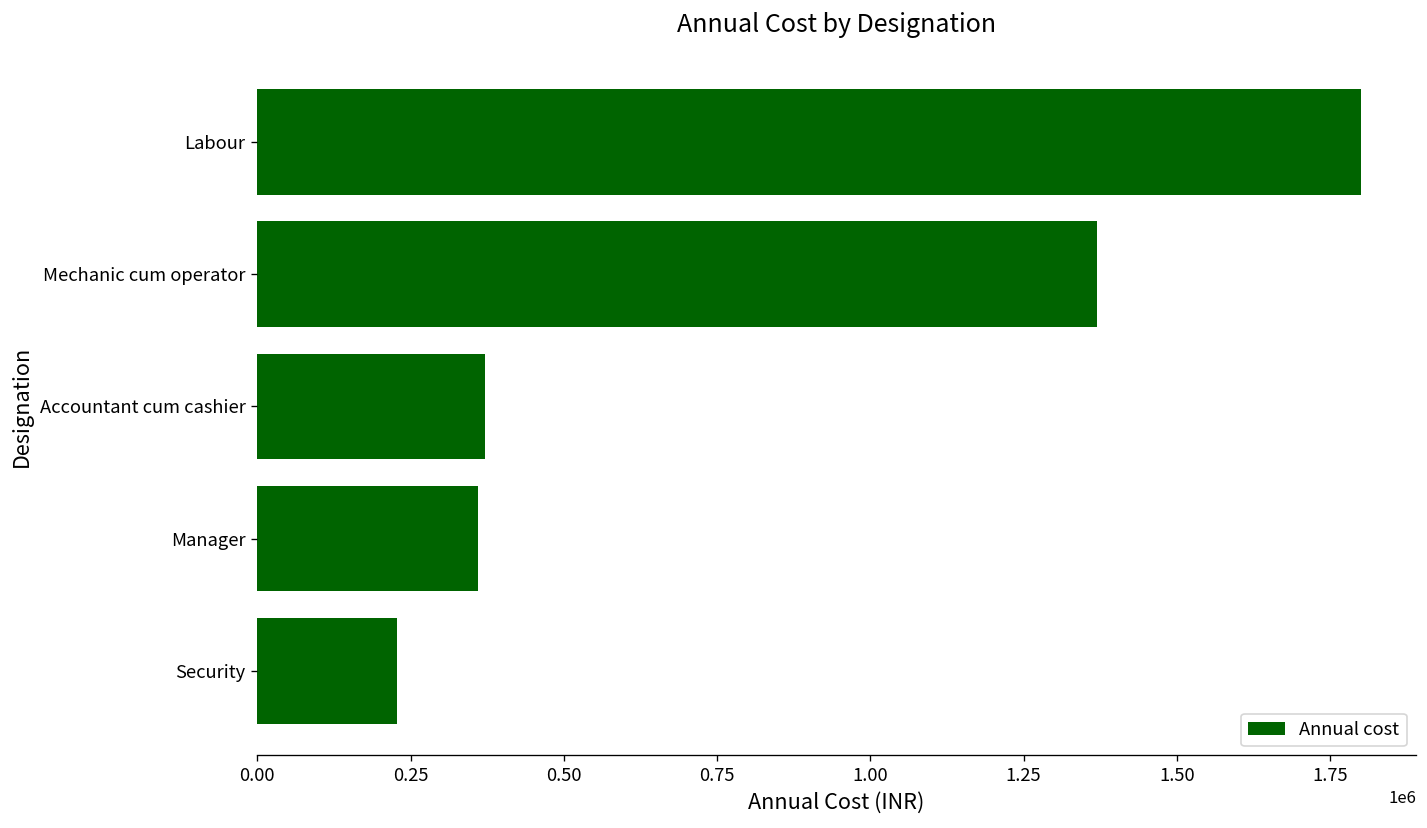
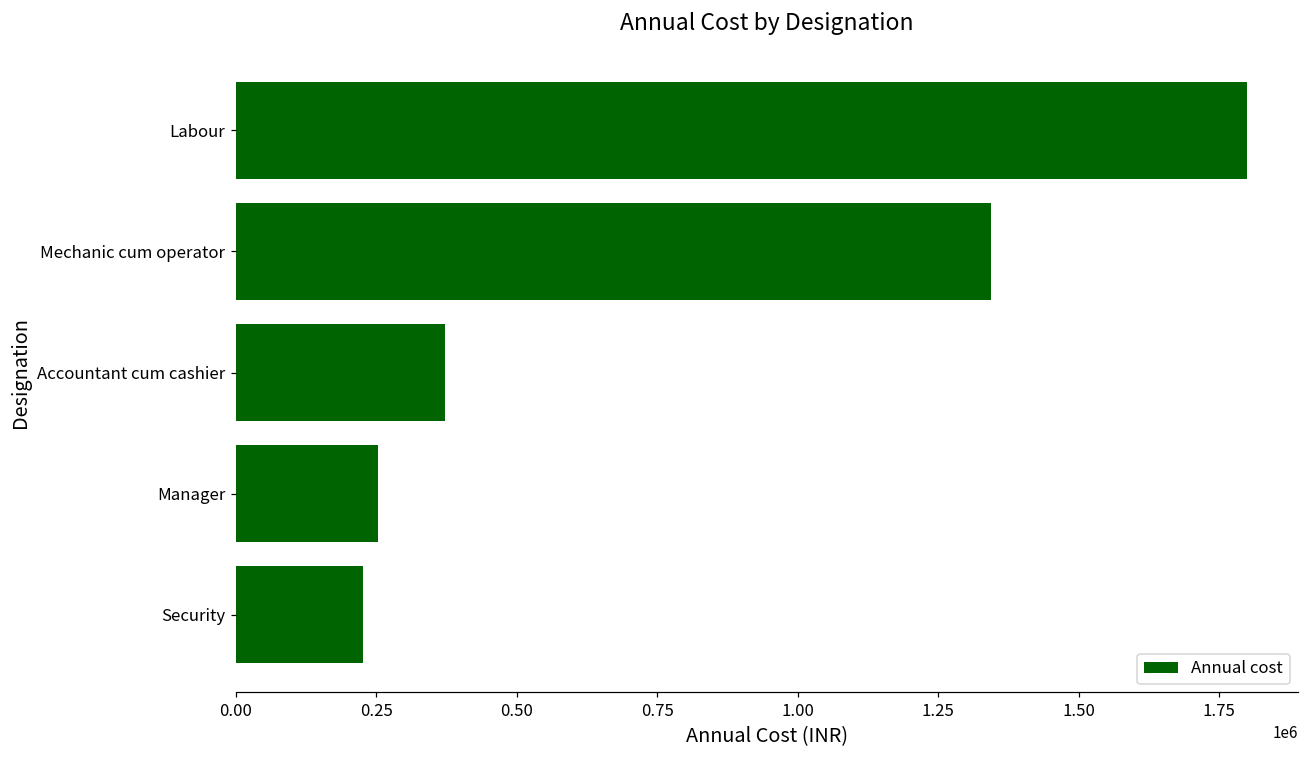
Mechanic cum operator: 1370000 -> 1340000
Manager: 360000 -> 250000
